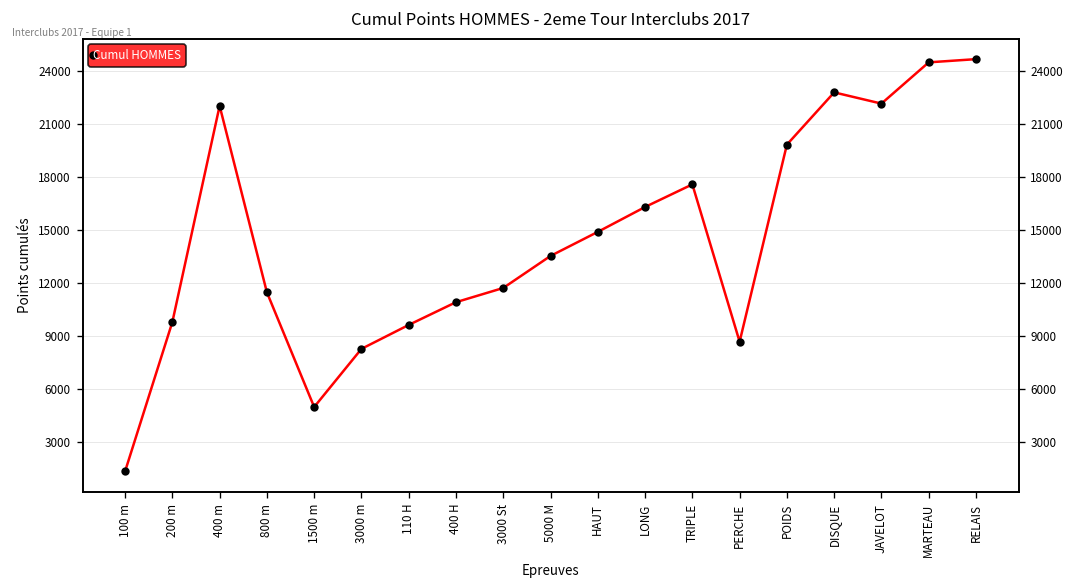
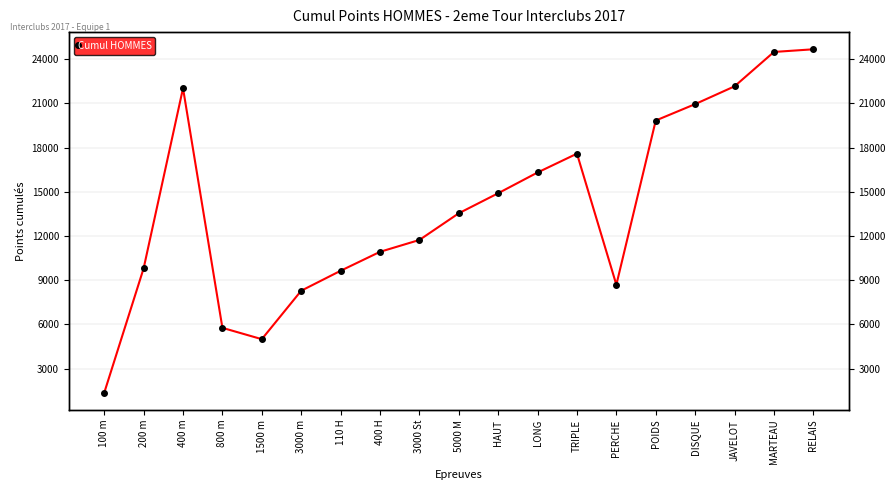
800 m: 11500 -> 5800
DISQUE: 22800 -> 20900
